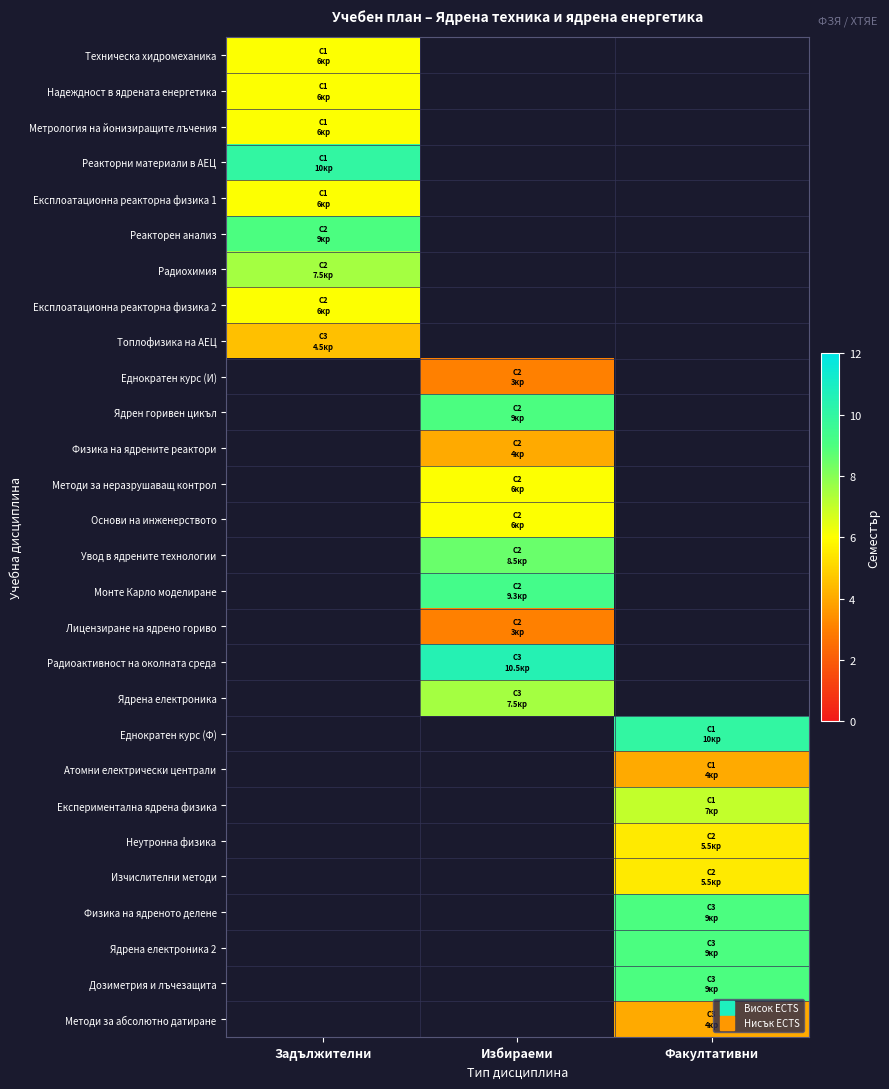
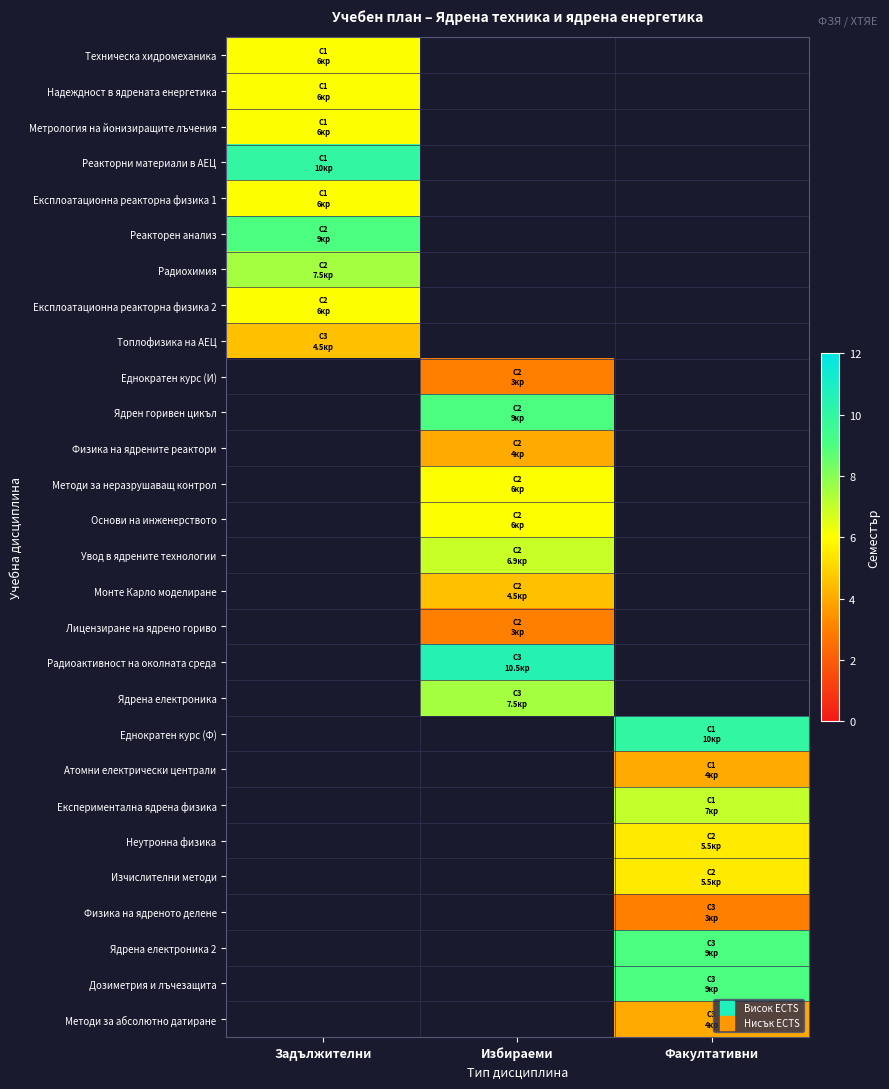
Увод в ядрените технологии, Избираеми: 8.5 -> 6.9
Монте Карло моделиране, Избираеми: 9.3 -> 4.5
Физика на ядреното делене, Факултативни: 9 -> 3
